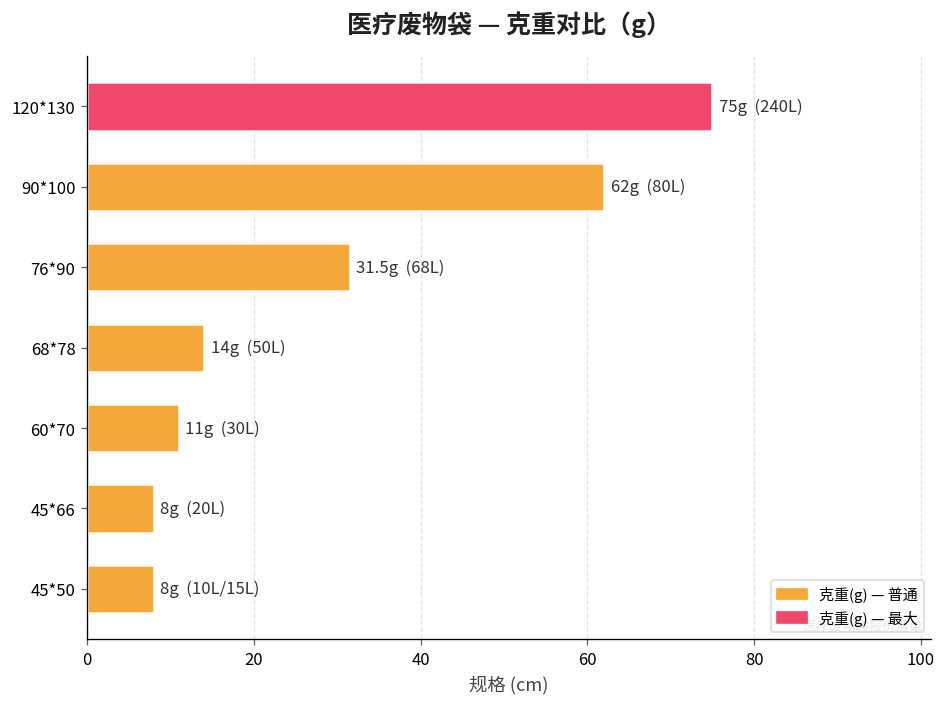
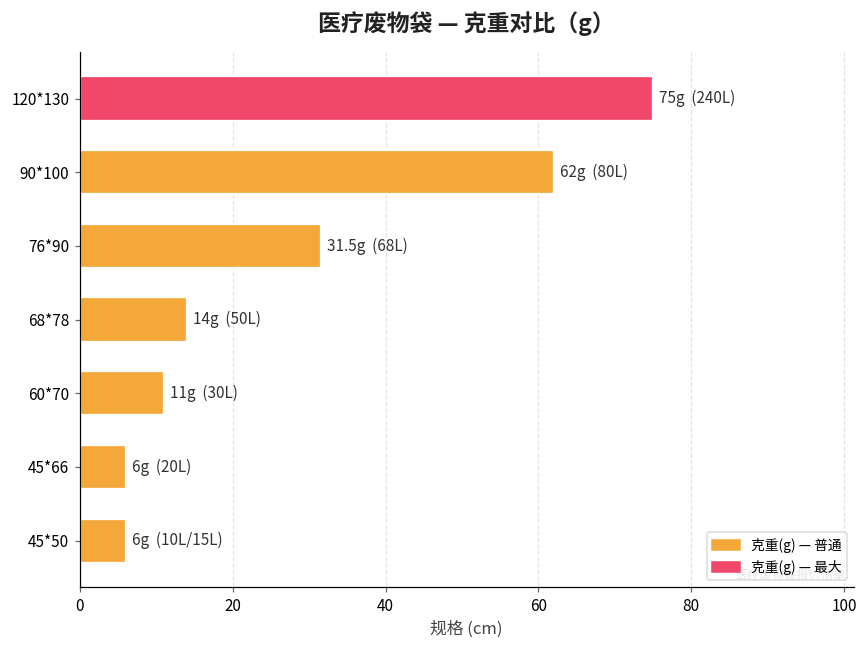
45*66: 8g -> 6g
45*50: 8g -> 6g
